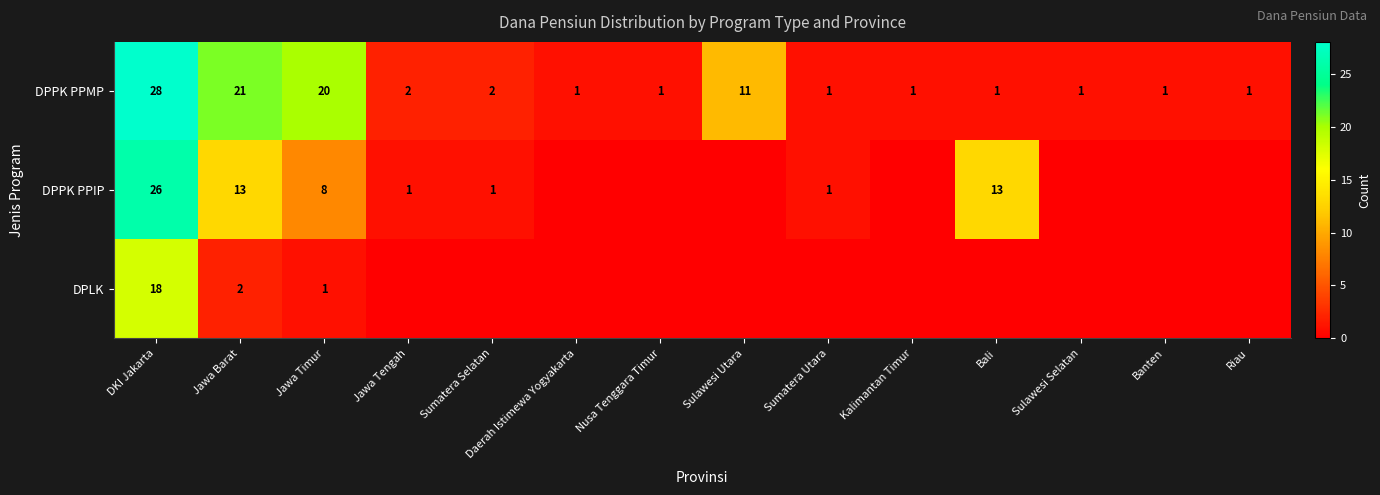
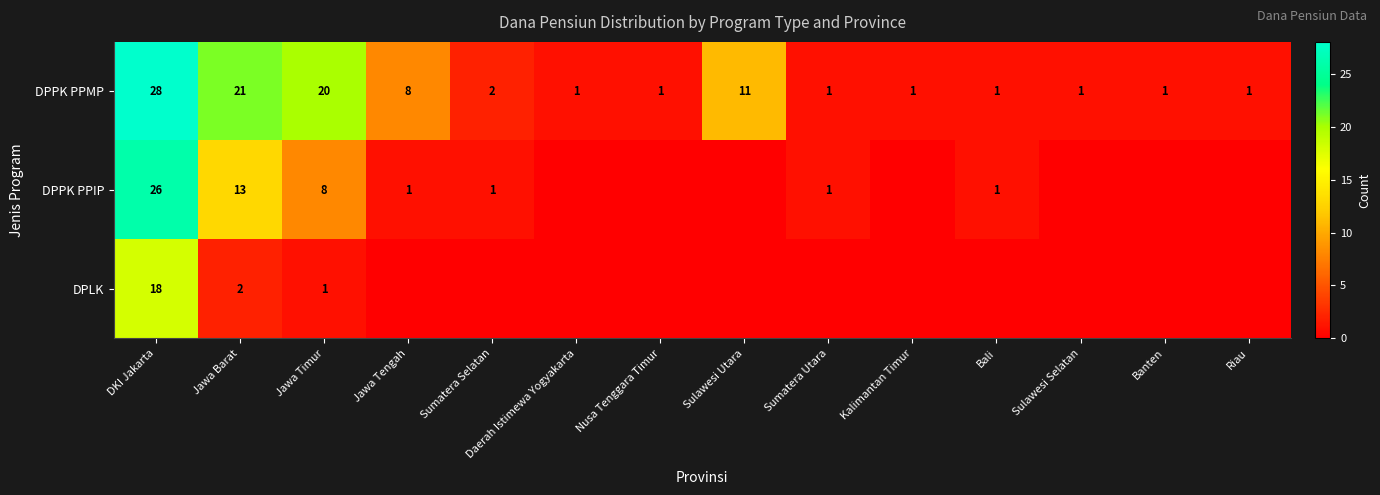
DPPK PPMP, Jawa Tengah: 2 -> 8
DPPK PPIP, Bali: 13 -> 1
